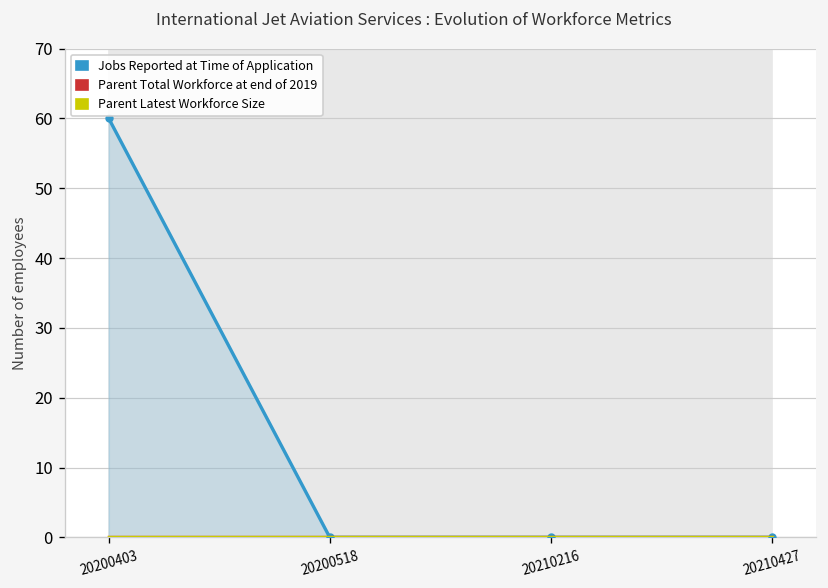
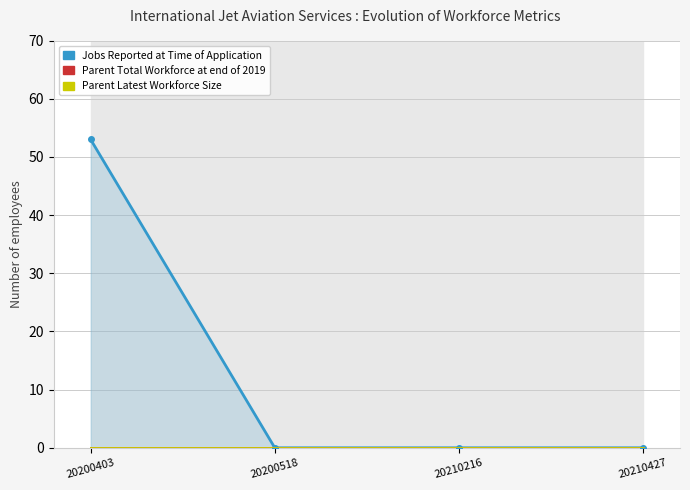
Jobs Reported at Time of Application, 20200403: 60 -> 53
